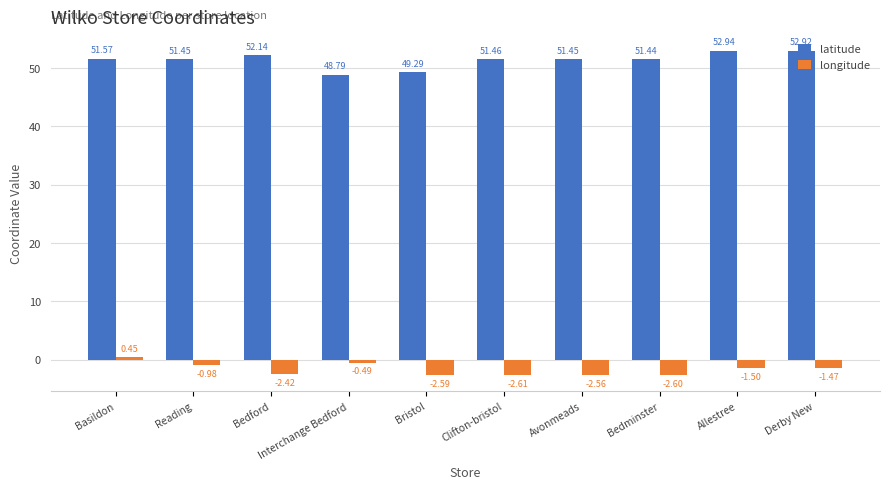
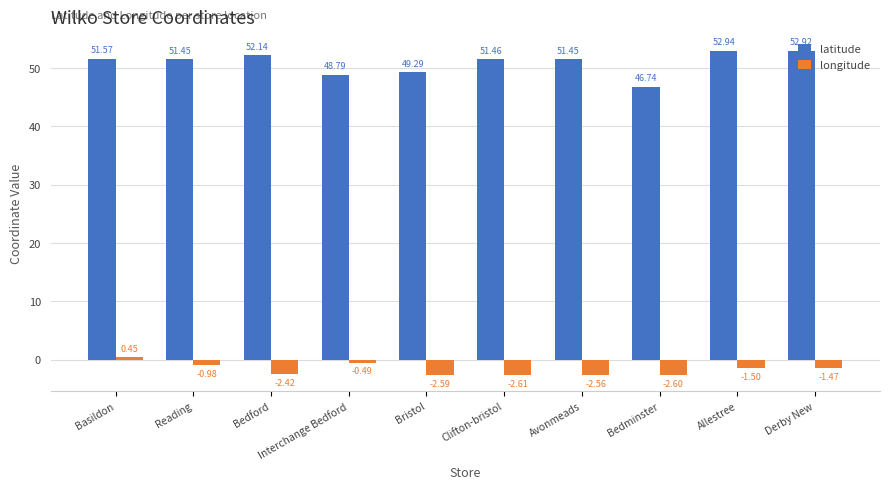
latitude, Bedminster: 51.44 -> 46.74
